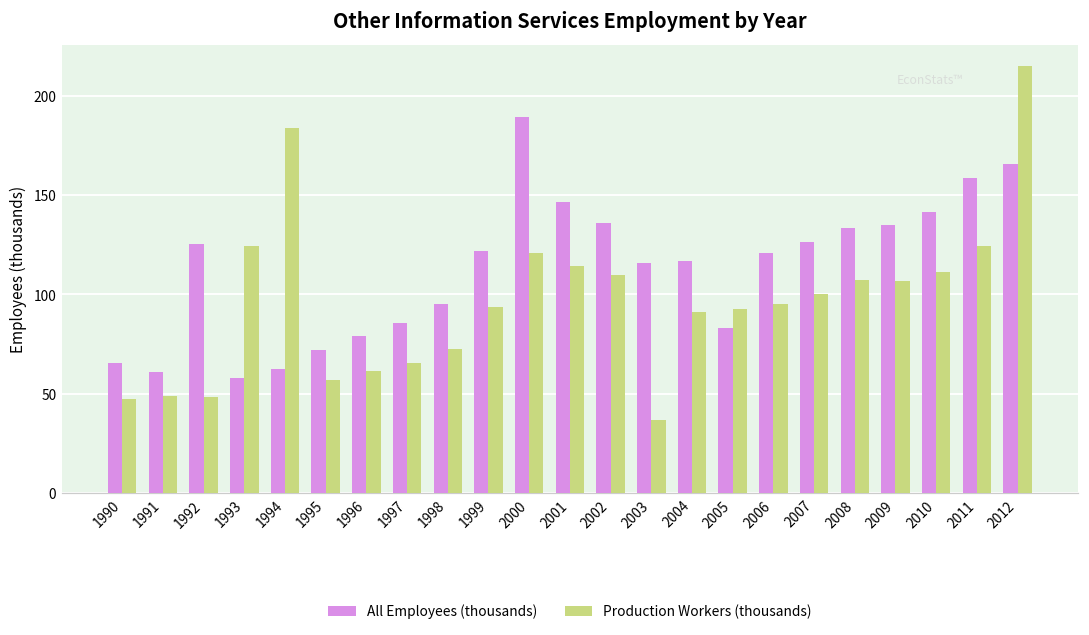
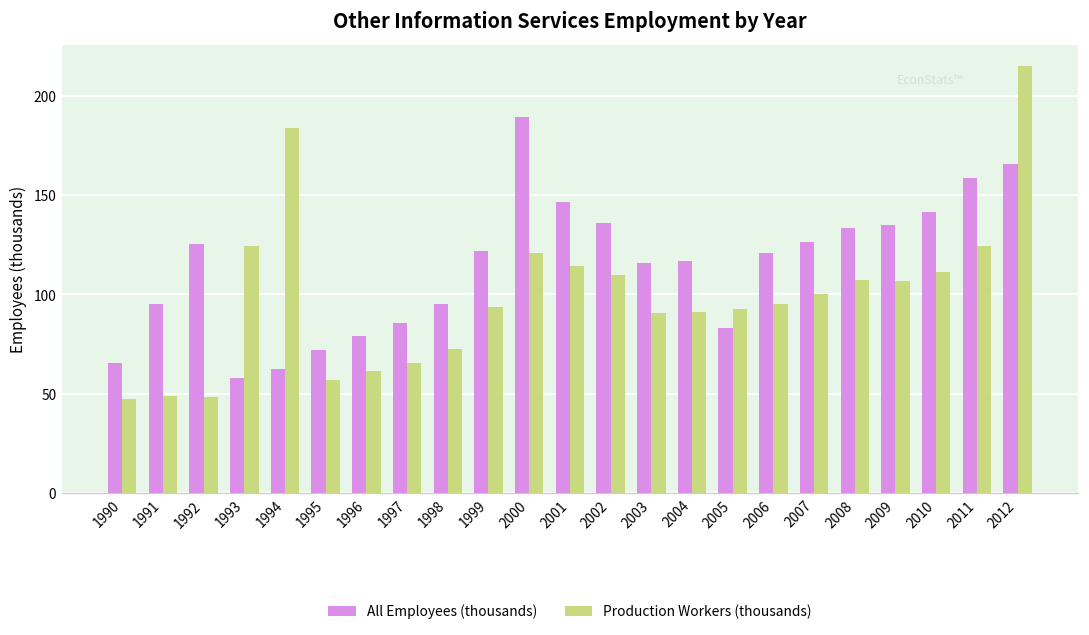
All Employees (thousands), 1991: 61 -> 95
Production Workers (thousands), 2003: 37 -> 90
